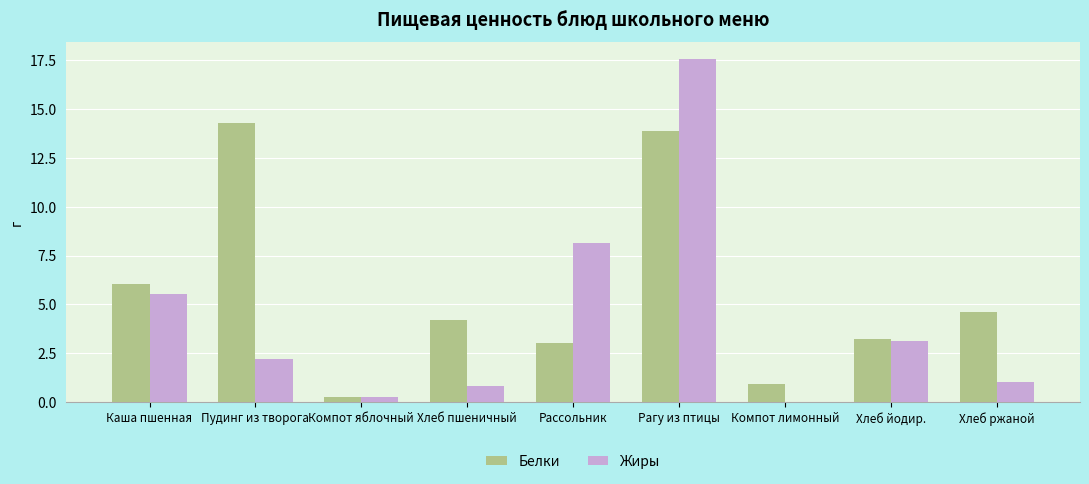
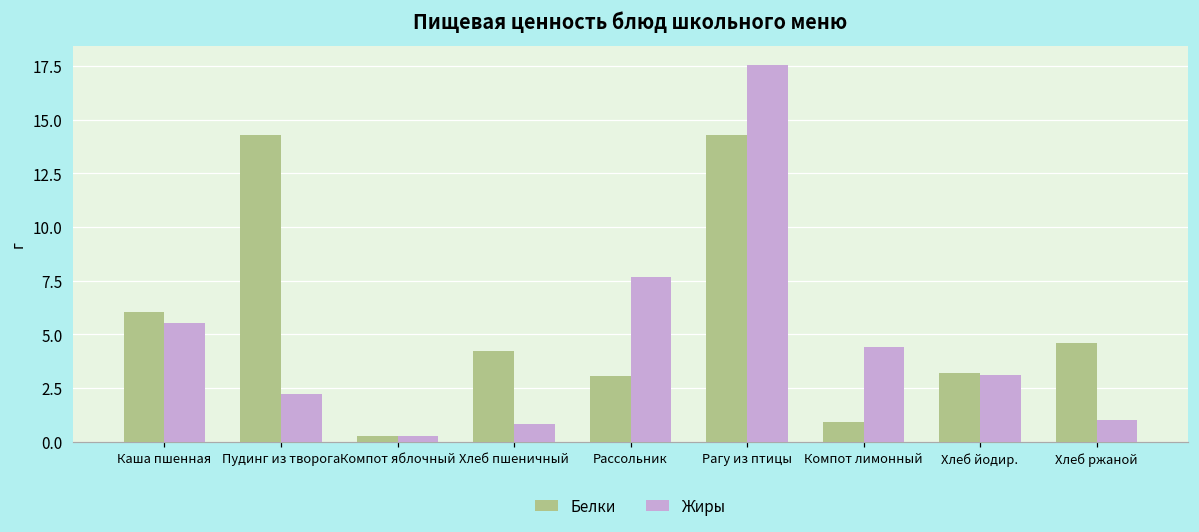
Жиры, Рассольник: 8.1 -> 7.7
Белки, Рагу из птицы: 13.9 -> 14.3
Жиры, Компот лимонный: 0.0 -> 4.4
